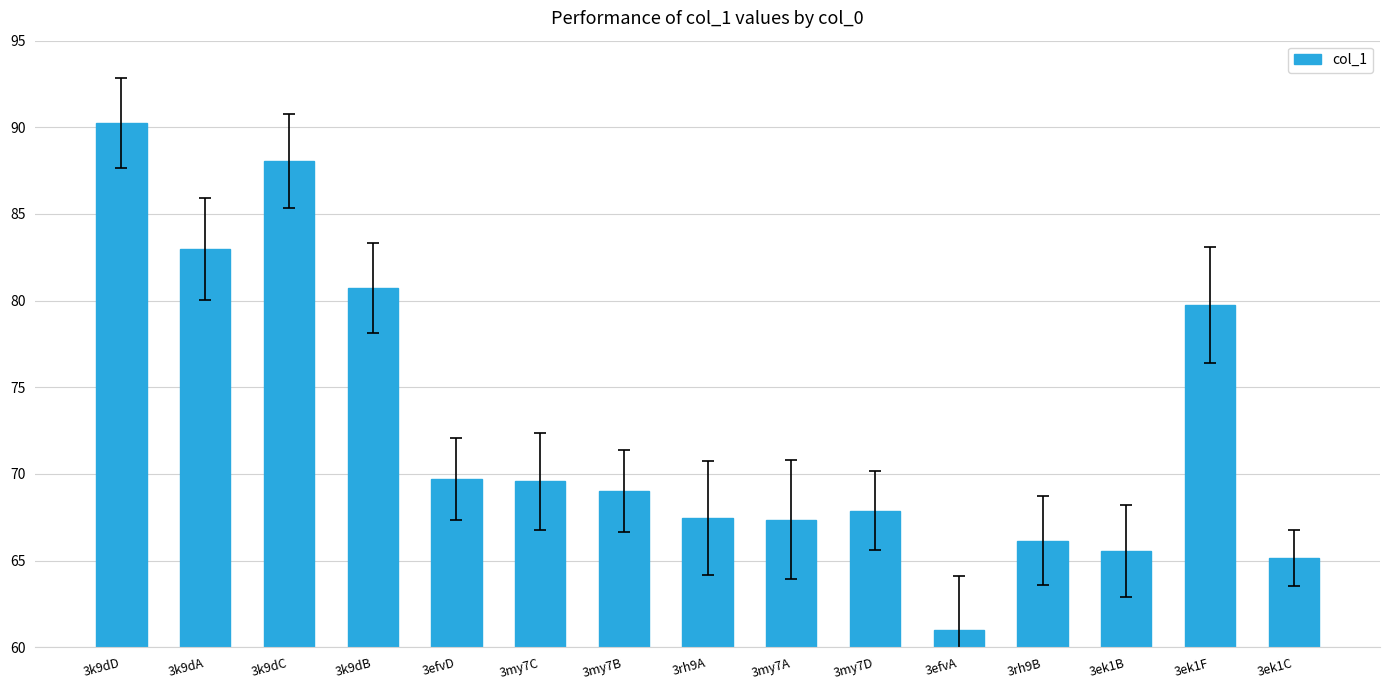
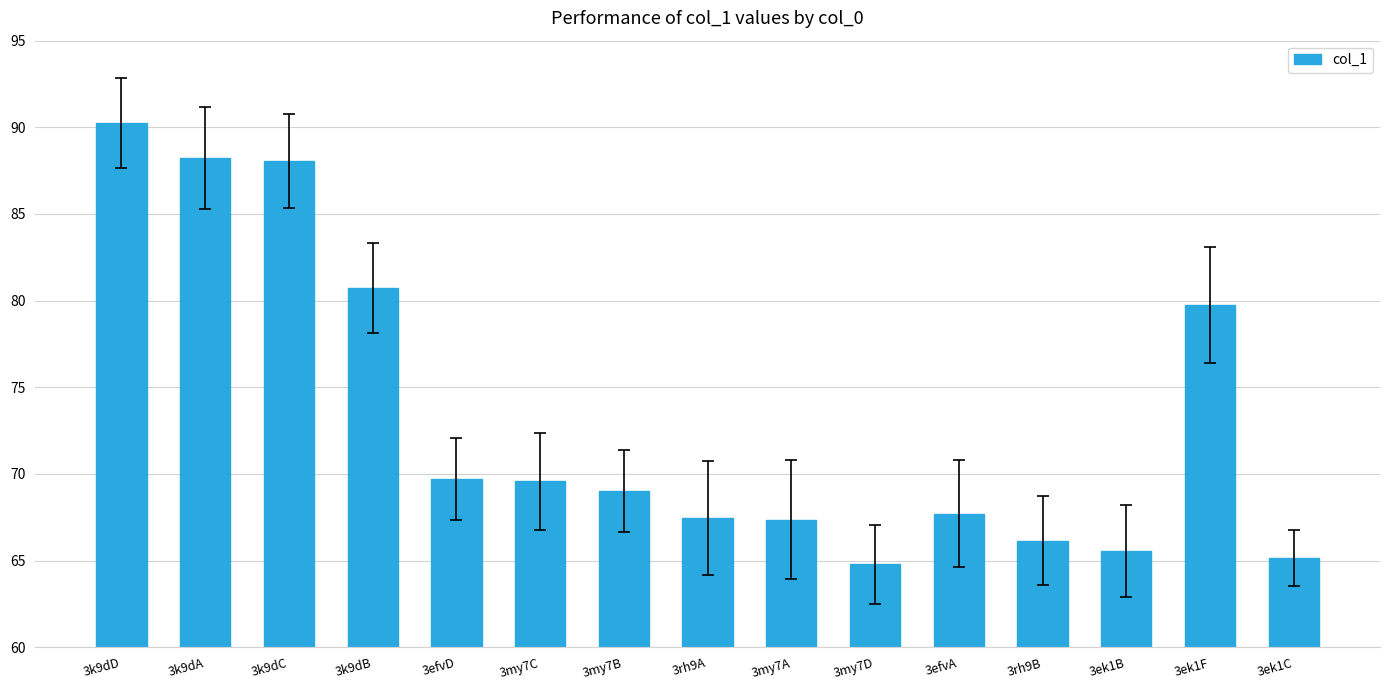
col_1, 3k9dA: 83.0 -> 88.2
col_1, 3my7D: 67.9 -> 64.8
col_1, 3efvA: 61.0 -> 67.7
